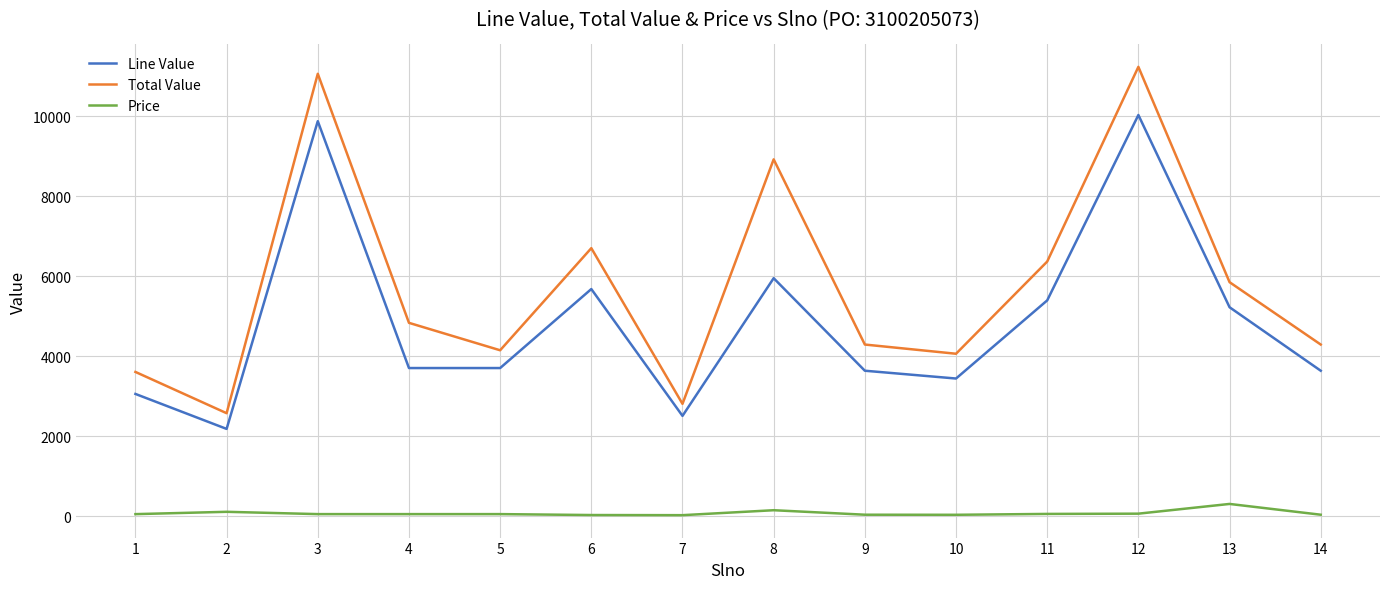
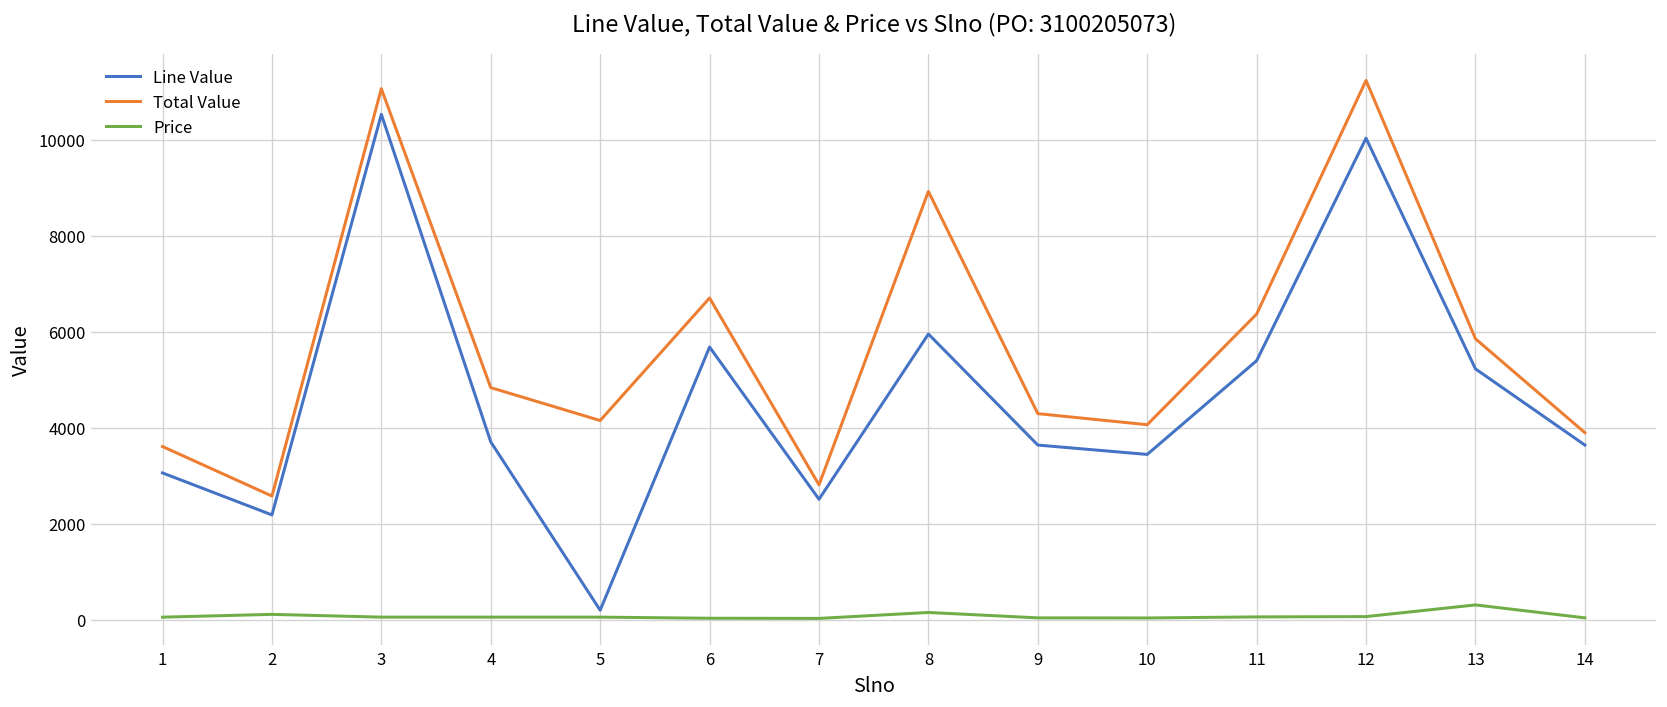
Line Value, 3: 9900 -> 10500
Line Value, 5: 3700 -> 200
Total Value, 14: 4300 -> 3900
